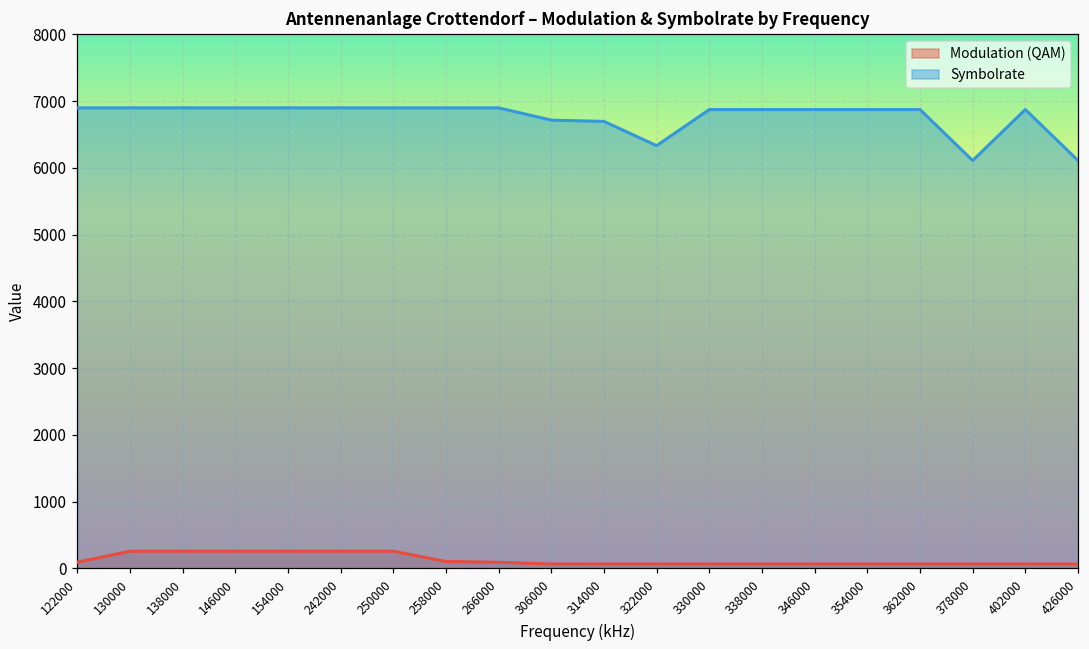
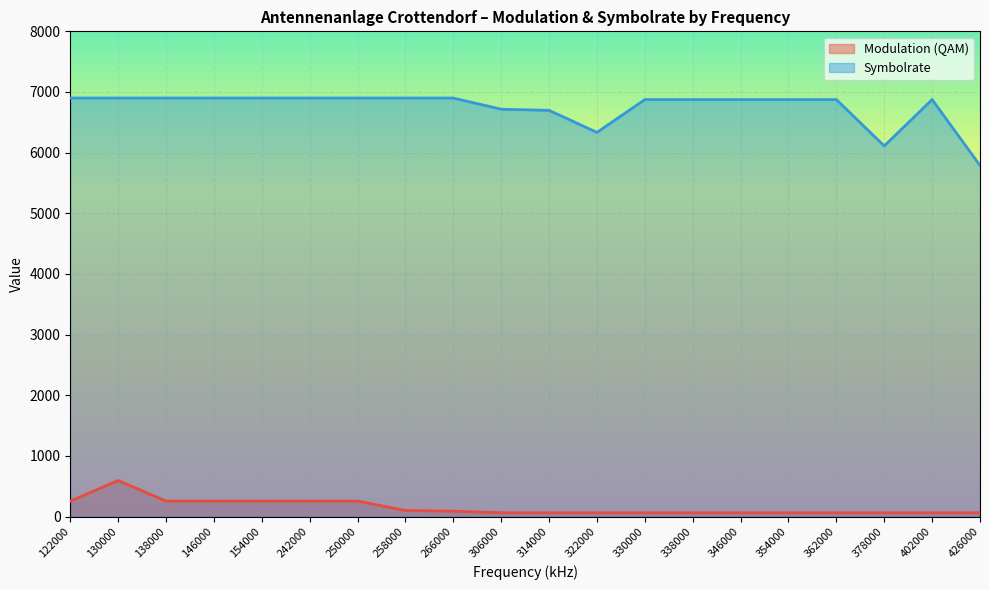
Modulation (QAM), 122000: 100 -> 300
Modulation (QAM), 130000: 300 -> 600
Symbolrate, 426000: 6100 -> 5800
